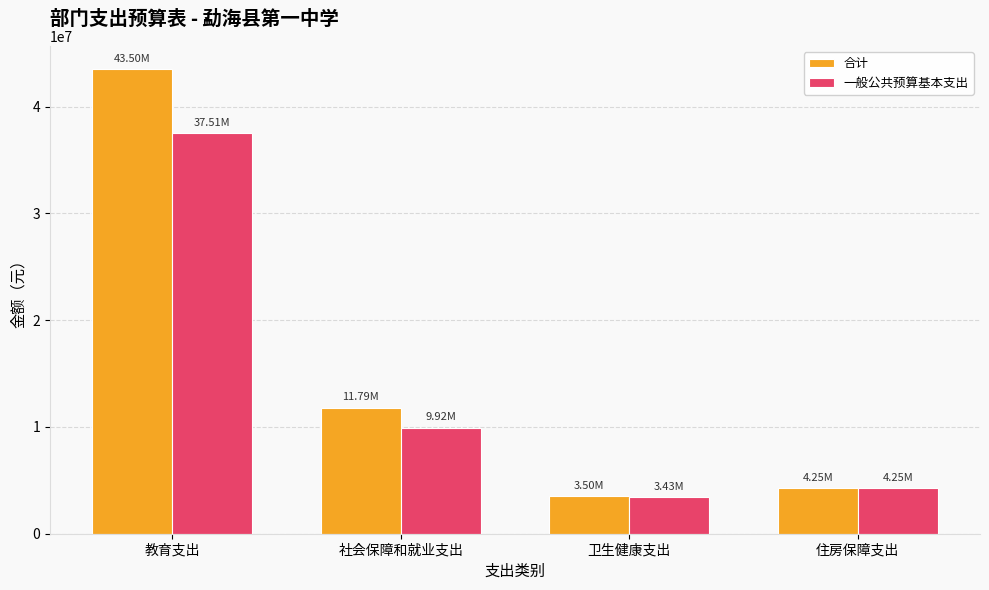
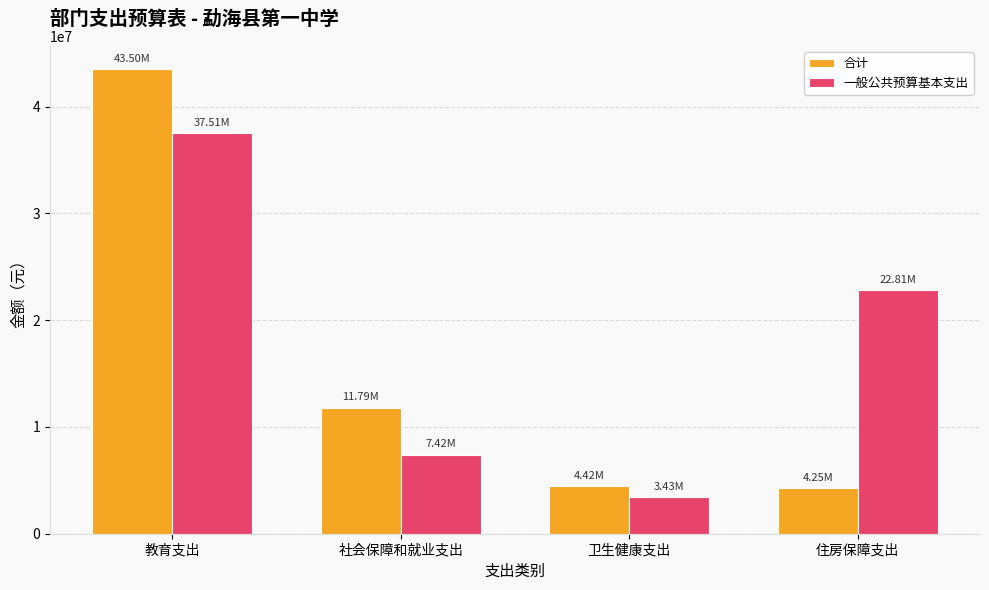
一般公共预算基本支出, 社会保障和就业支出: 9.92M -> 7.42M
合计, 卫生健康支出: 3.50M -> 4.42M
一般公共预算基本支出, 住房保障支出: 4.25M -> 22.81M
